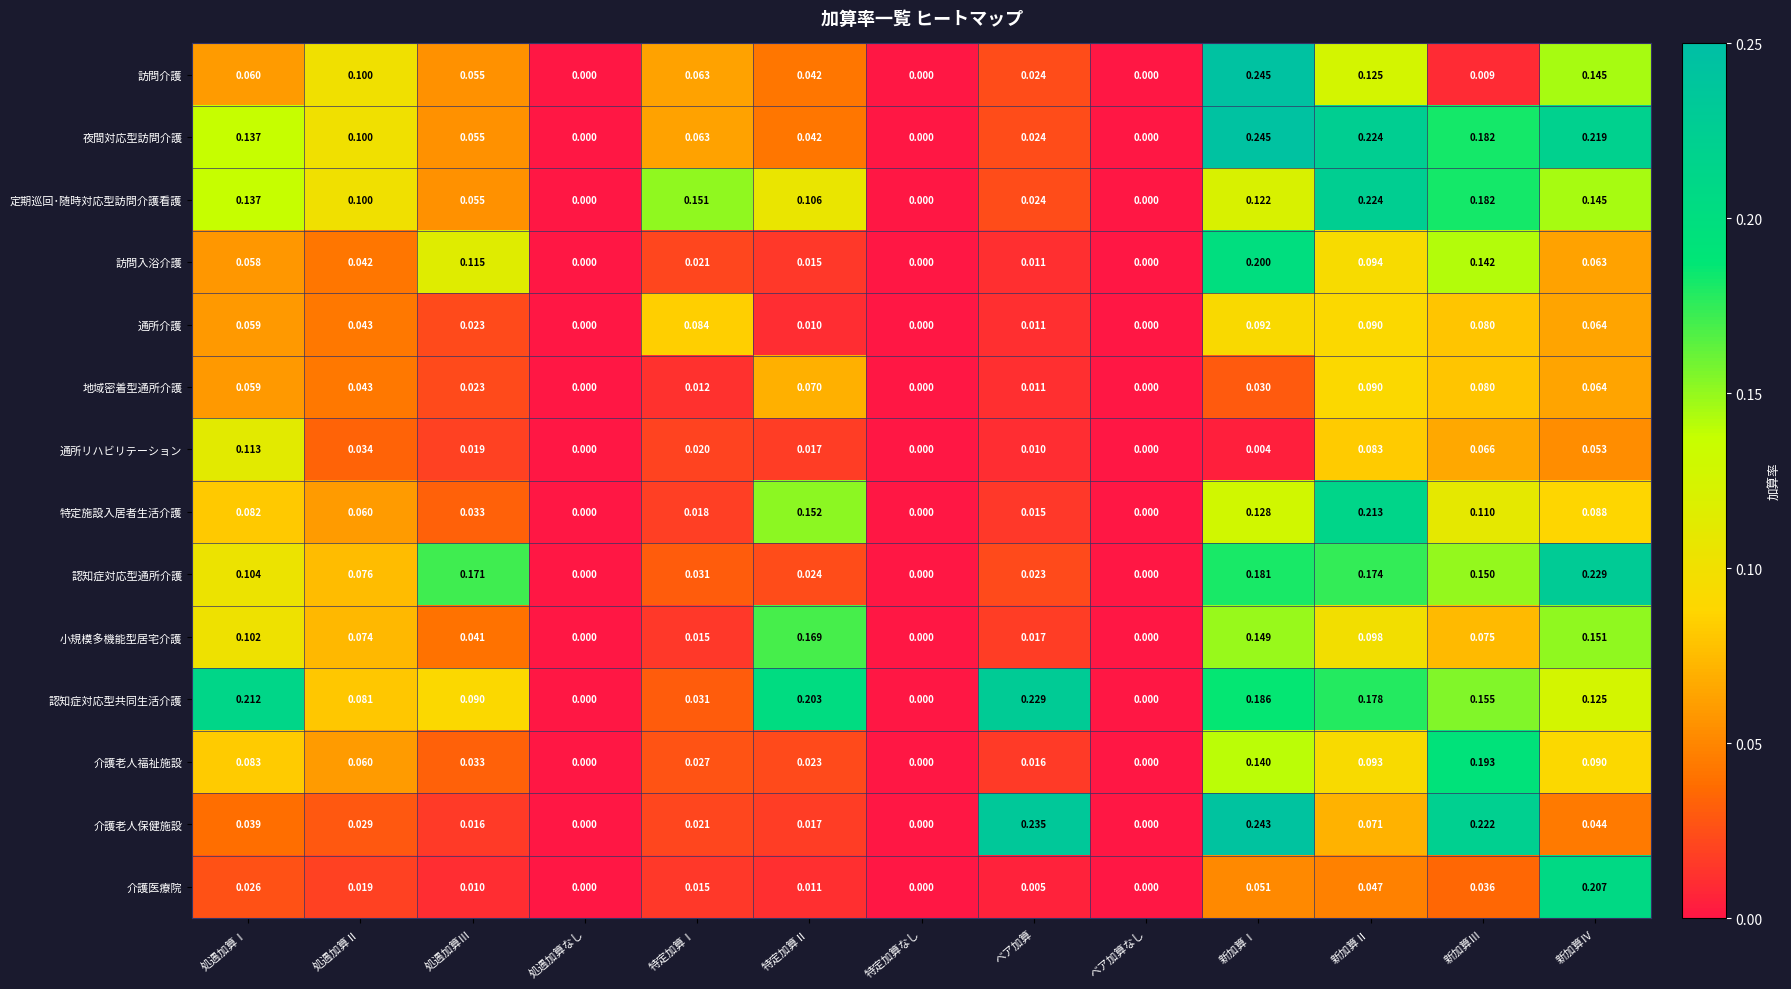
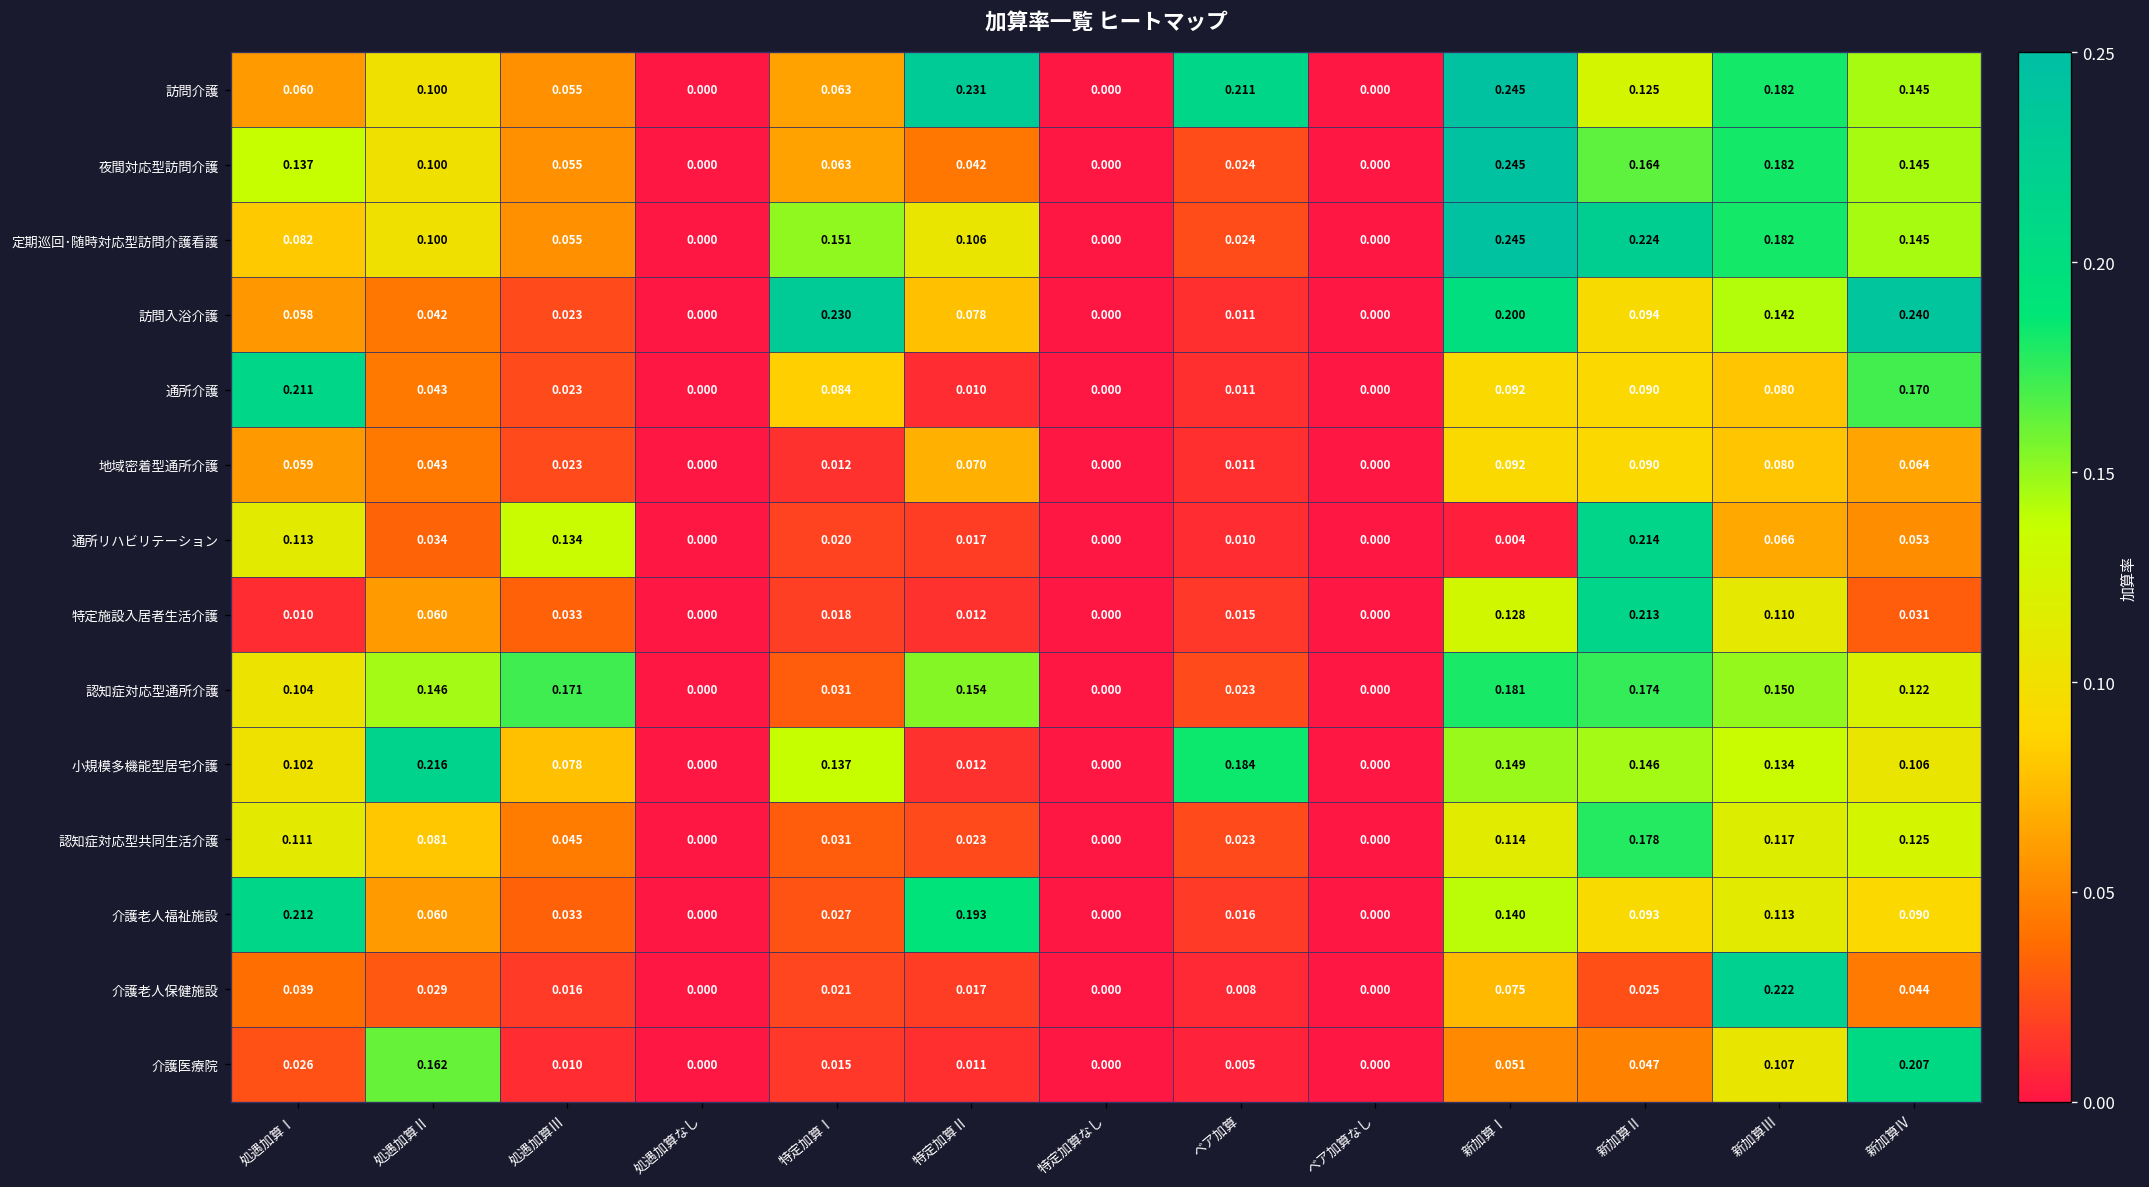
訪問介護, 特定加算Ⅱ: 0.042 -> 0.231
訪問介護, ベア加算: 0.024 -> 0.211
訪問介護, 新加算Ⅲ: 0.009 -> 0.182
夜間対応型訪問介護, 新加算Ⅱ: 0.224 -> 0.164
夜間対応型訪問介護, 新加算Ⅳ: 0.219 -> 0.145
定期巡回･随時対応型訪問介護看護, 処遇加算Ⅰ: 0.137 -> 0.082
定期巡回･随時対応型訪問介護看護, 新加算Ⅰ: 0.122 -> 0.245
訪問入浴介護, 処遇加算Ⅲ: 0.115 -> 0.023
訪問入浴介護, 特定加算Ⅰ: 0.021 -> 0.230
訪問入浴介護, 特定加算Ⅱ: 0.015 -> 0.078
訪問入浴介護, 新加算Ⅳ: 0.063 -> 0.240
通所介護, 処遇加算Ⅰ: 0.059 -> 0.211
通所介護, 新加算Ⅳ: 0.064 -> 0.170
地域密着型通所介護, 新加算Ⅰ: 0.030 -> 0.092
通所リハビリテーション, 処遇加算Ⅲ: 0.019 -> 0.134
通所リハビリテーション, 新加算Ⅱ: 0.083 -> 0.214
特定施設入居者生活介護, 処遇加算Ⅰ: 0.082 -> 0.010
特定施設入居者生活介護, 特定加算Ⅱ: 0.152 -> 0.012
特定施設入居者生活介護, 新加算Ⅳ: 0.088 -> 0.031
認知症対応型通所介護, 処遇加算Ⅱ: 0.076 -> 0.146
認知症対応型通所介護, 特定加算Ⅱ: 0.024 -> 0.154
認知症対応型通所介護, 新加算Ⅳ: 0.229 -> 0.122
小規模多機能型居宅介護, 処遇加算Ⅱ: 0.074 -> 0.216
小規模多機能型居宅介護, 処遇加算Ⅲ: 0.041 -> 0.078
小規模多機能型居宅介護, 特定加算Ⅰ: 0.015 -> 0.137
小規模多機能型居宅介護, 特定加算Ⅱ: 0.169 -> 0.012
小規模多機能型居宅介護, ベア加算: 0.017 -> 0.184
小規模多機能型居宅介護, 新加算Ⅱ: 0.098 -> 0.146
小規模多機能型居宅介護, 新加算Ⅲ: 0.075 -> 0.134
小規模多機能型居宅介護, 新加算Ⅳ: 0.151 -> 0.106
認知症対応型共同生活介護, 処遇加算Ⅰ: 0.212 -> 0.111
認知症対応型共同生活介護, 処遇加算Ⅲ: 0.090 -> 0.045
認知症対応型共同生活介護, 特定加算Ⅱ: 0.203 -> 0.023
認知症対応型共同生活介護, ベア加算: 0.229 -> 0.023
認知症対応型共同生活介護, 新加算Ⅰ: 0.186 -> 0.114
認知症対応型共同生活介護, 新加算Ⅲ: 0.155 -> 0.117
介護老人福祉施設, 処遇加算Ⅰ: 0.083 -> 0.212
介護老人福祉施設, 特定加算Ⅱ: 0.023 -> 0.193
介護老人福祉施設, 新加算Ⅲ: 0.193 -> 0.113
介護老人保健施設, ベア加算: 0.235 -> 0.008
介護老人保健施設, 新加算Ⅰ: 0.243 -> 0.075
介護老人保健施設, 新加算Ⅱ: 0.071 -> 0.025
介護医療院, 処遇加算Ⅱ: 0.019 -> 0.162
介護医療院, 新加算Ⅲ: 0.036 -> 0.107
